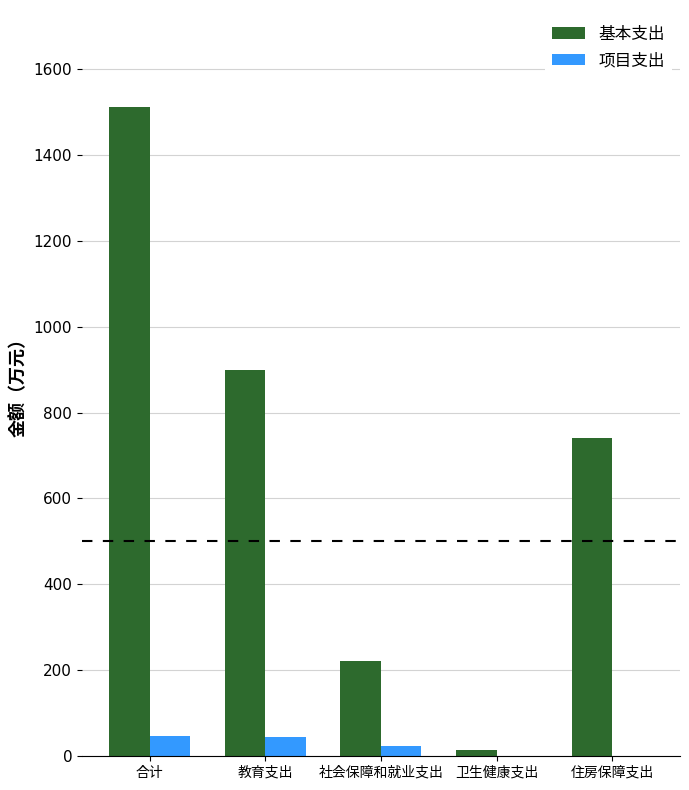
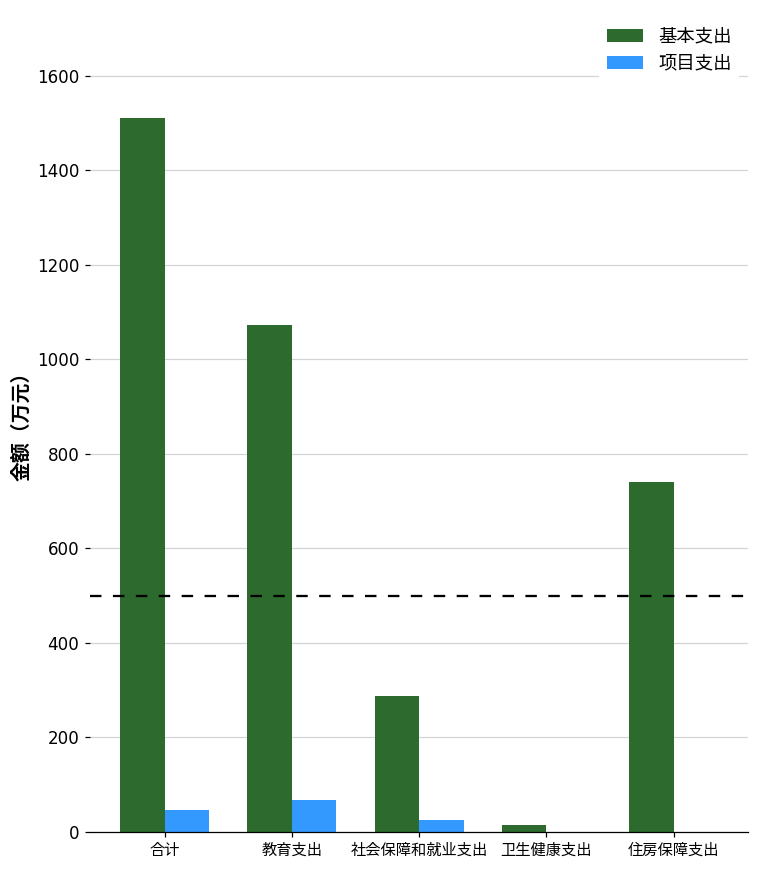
基本支出, 教育支出: 900 -> 1070
项目支出, 教育支出: 50 -> 70
基本支出, 社会保障和就业支出: 220 -> 290
